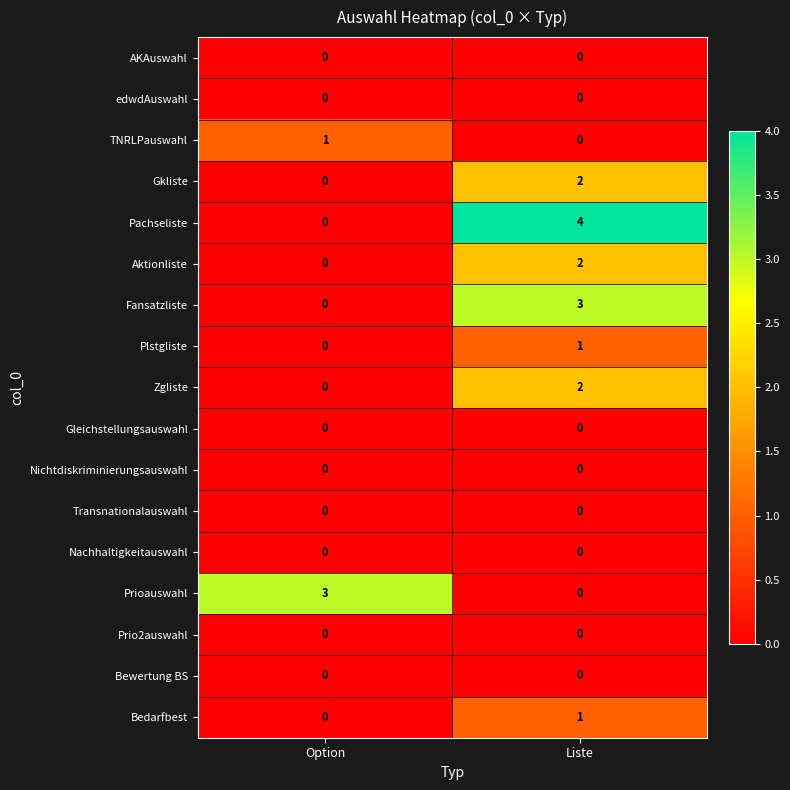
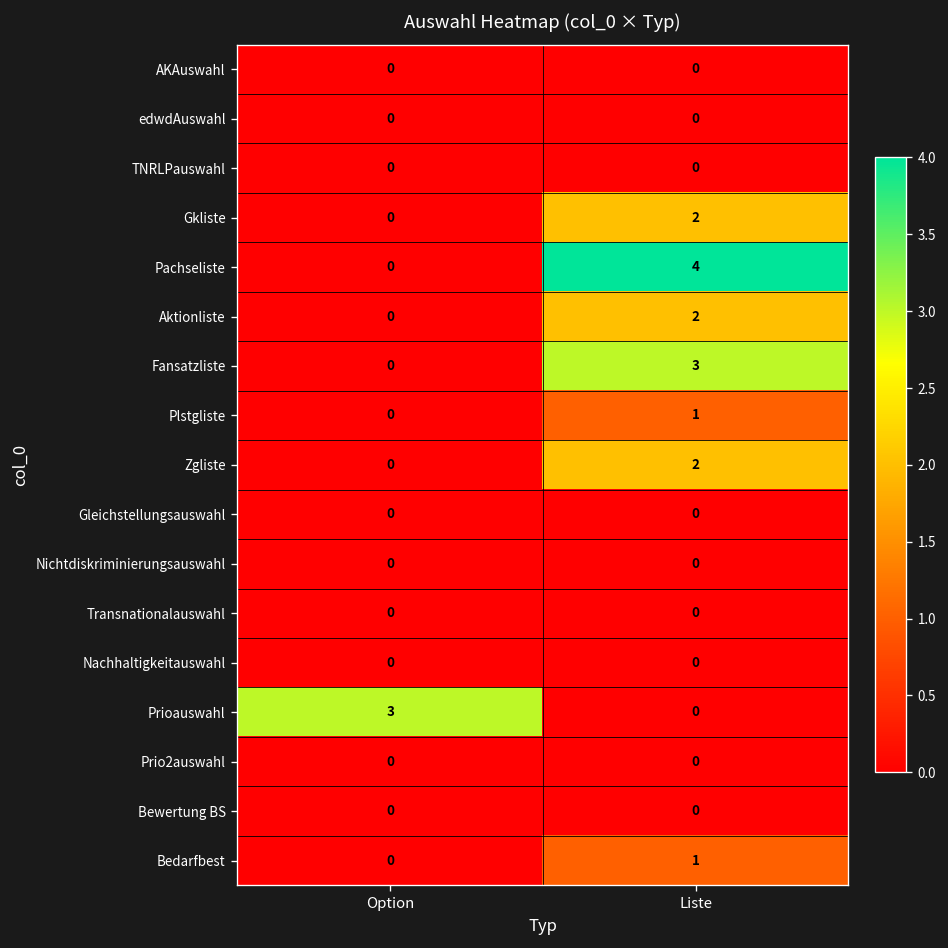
TNRLPauswahl, Option: 1 -> 0
